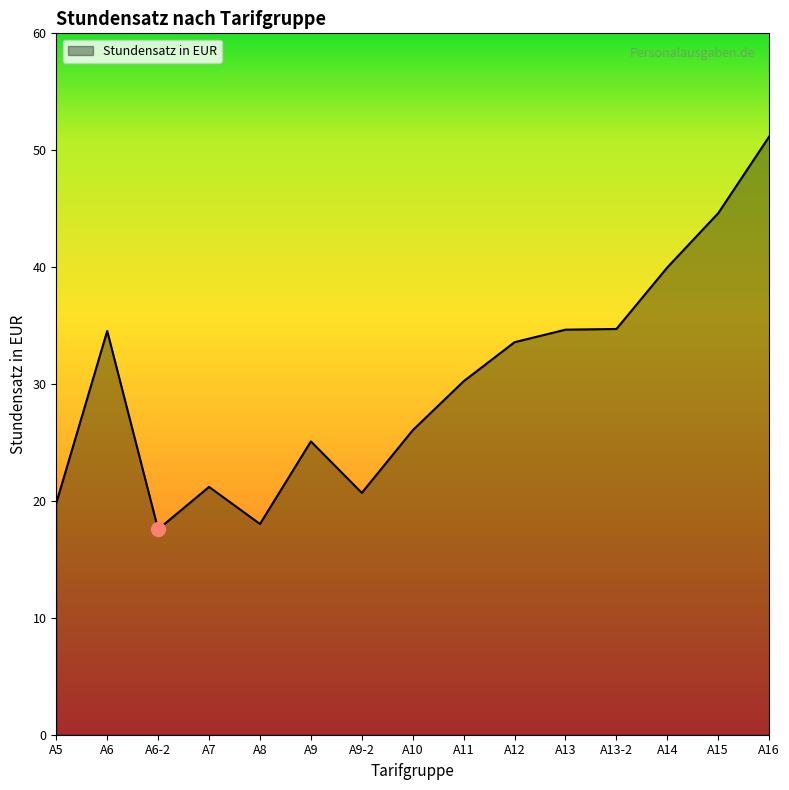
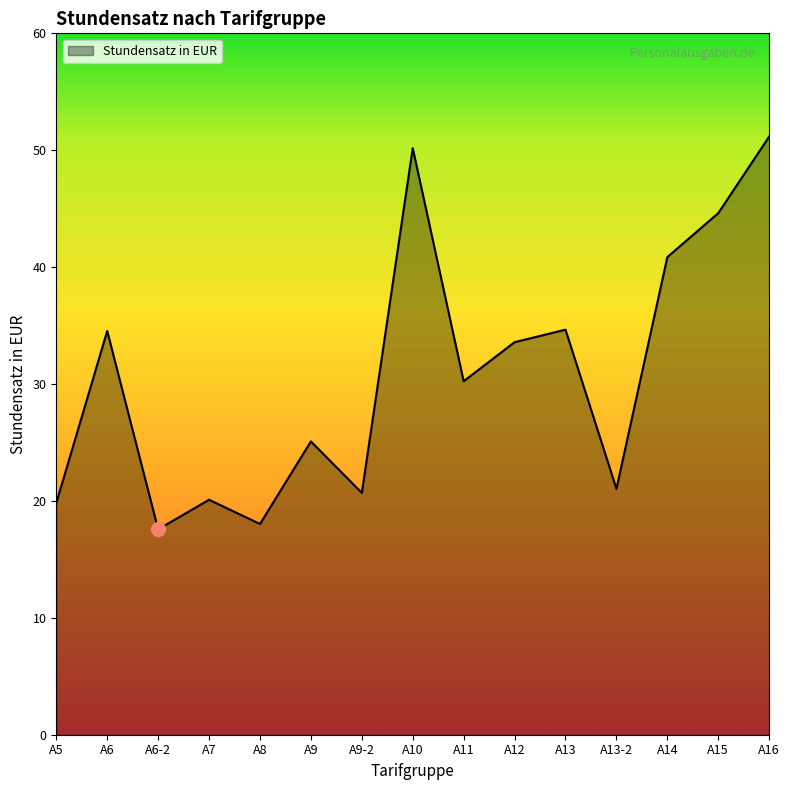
Stundensatz in EUR, A7: 21.2 -> 20.1
Stundensatz in EUR, A10: 26.1 -> 50.2
Stundensatz in EUR, A13-2: 34.7 -> 21.0
Stundensatz in EUR, A14: 40.0 -> 40.9
